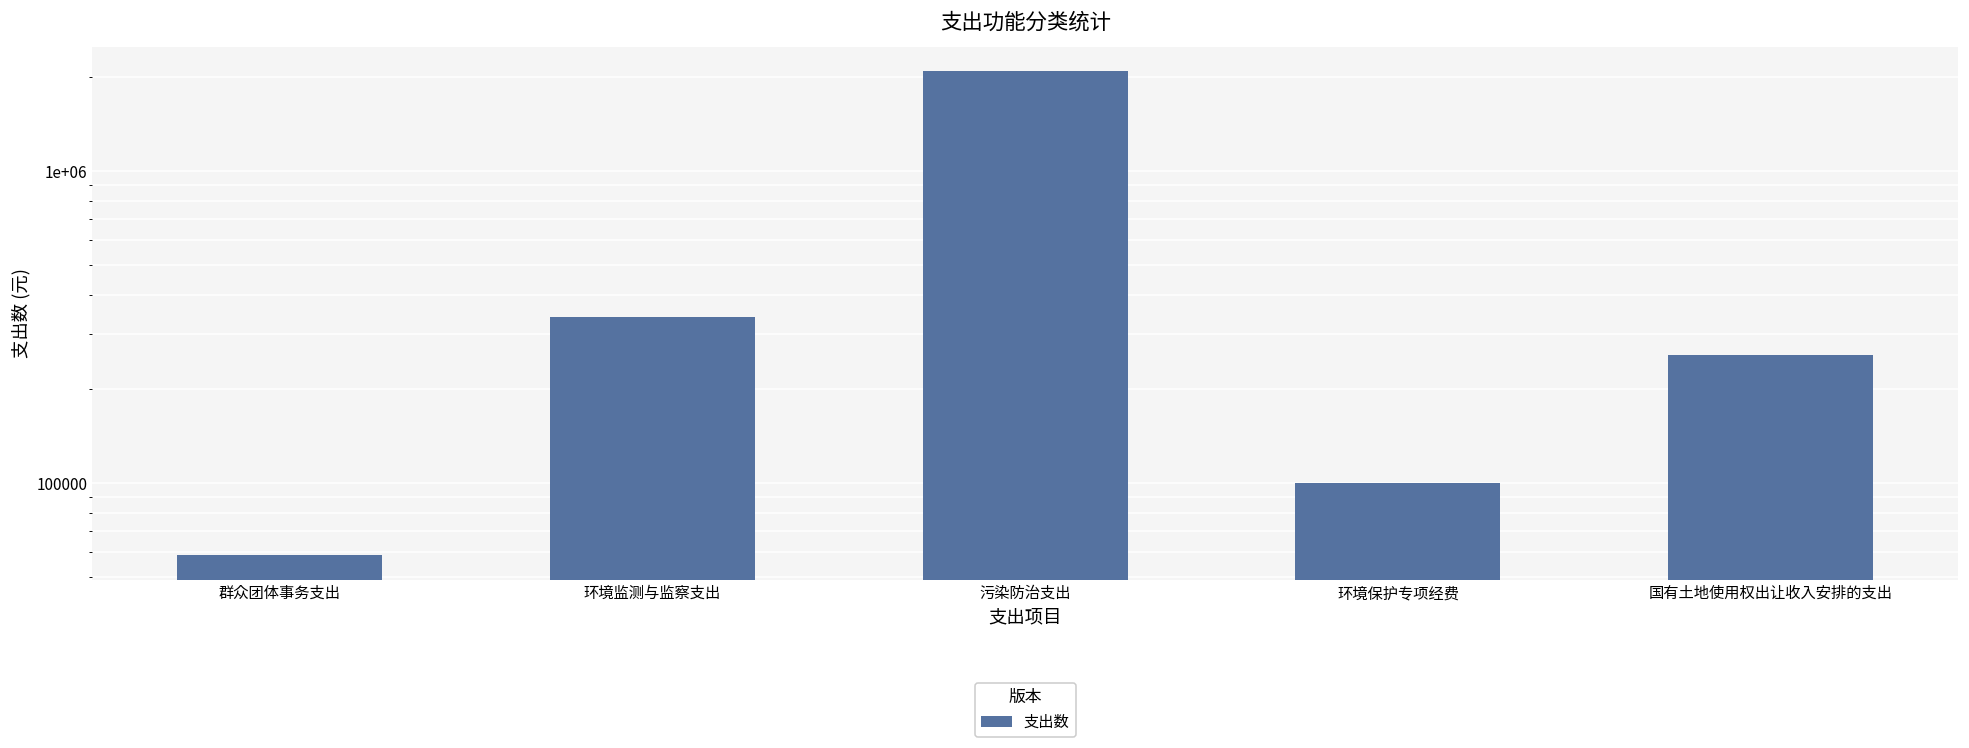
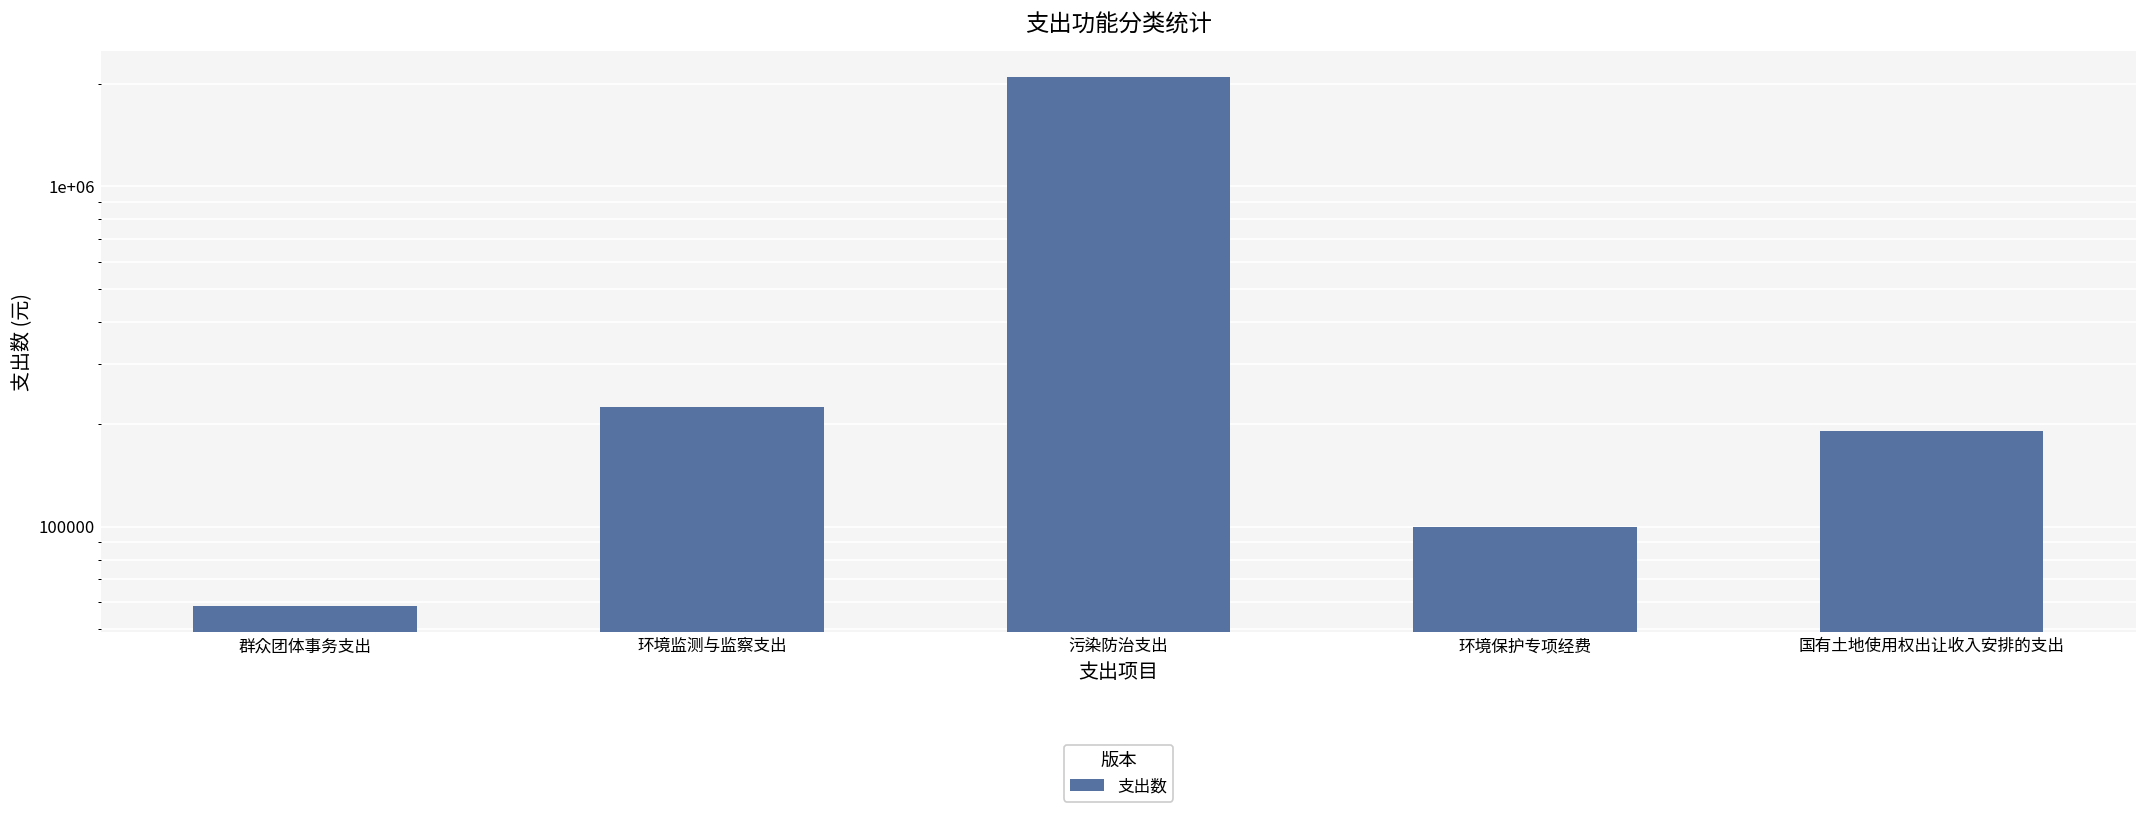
环境监测与监察支出: 340000 -> 220000
国有土地使用权出让收入安排的支出: 260000 -> 190000
